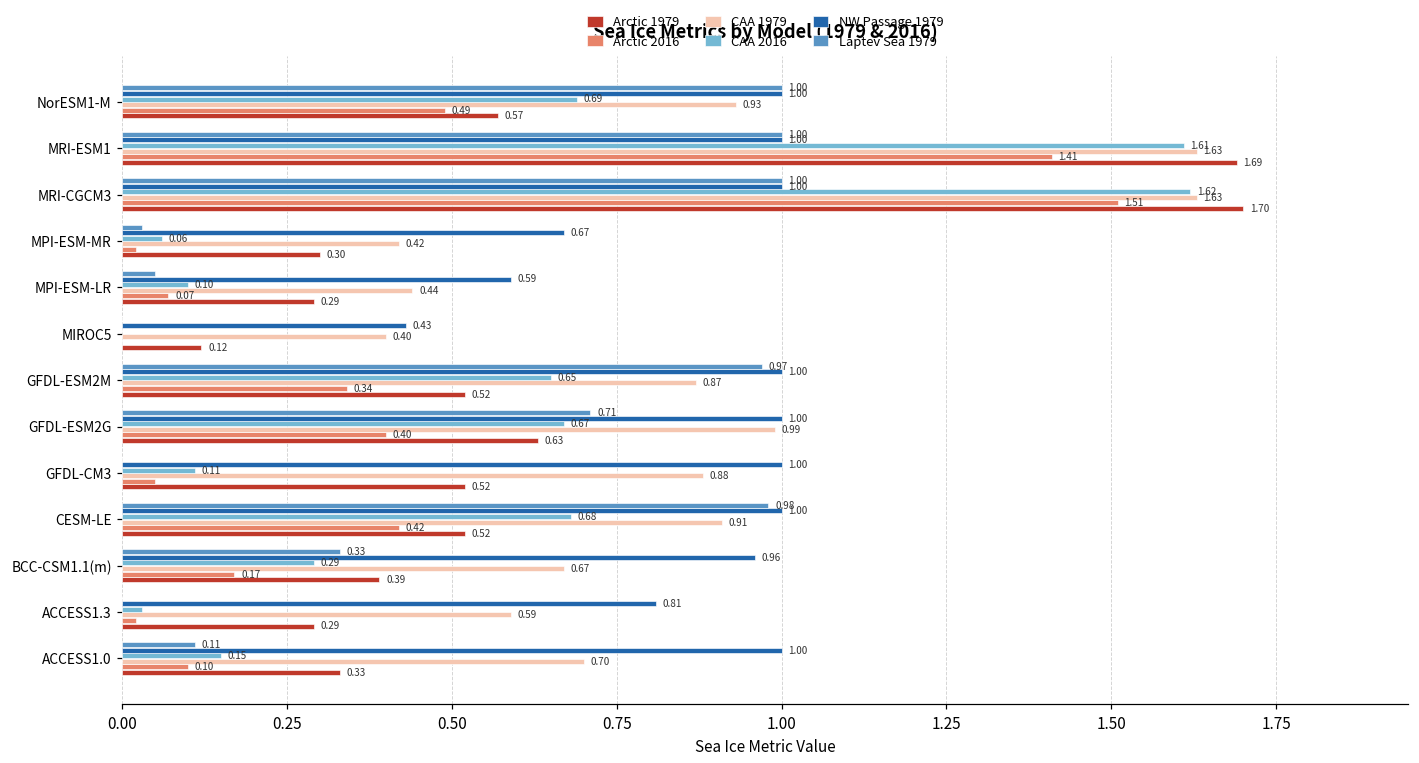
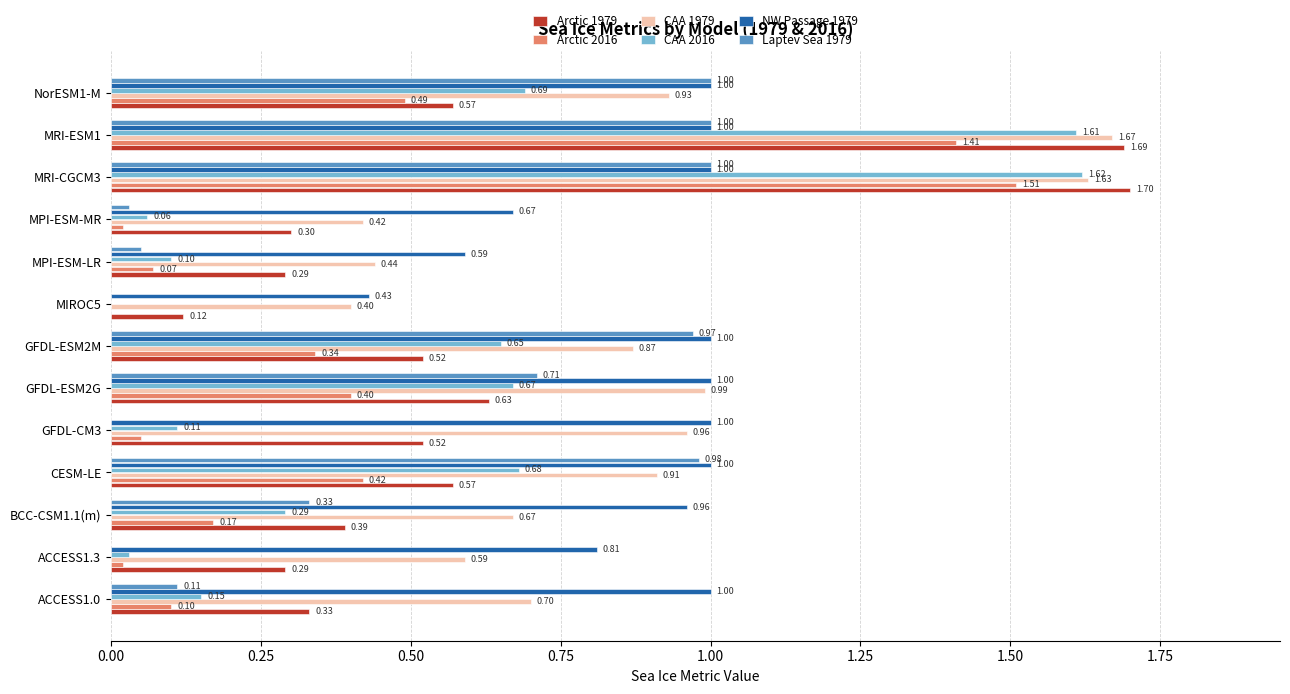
CAA 1979, MRI-ESM1: 1.63 -> 1.67
CAA 1979, GFDL-CM3: 0.88 -> 0.96
Arctic 1979, CESM-LE: 0.52 -> 0.57
